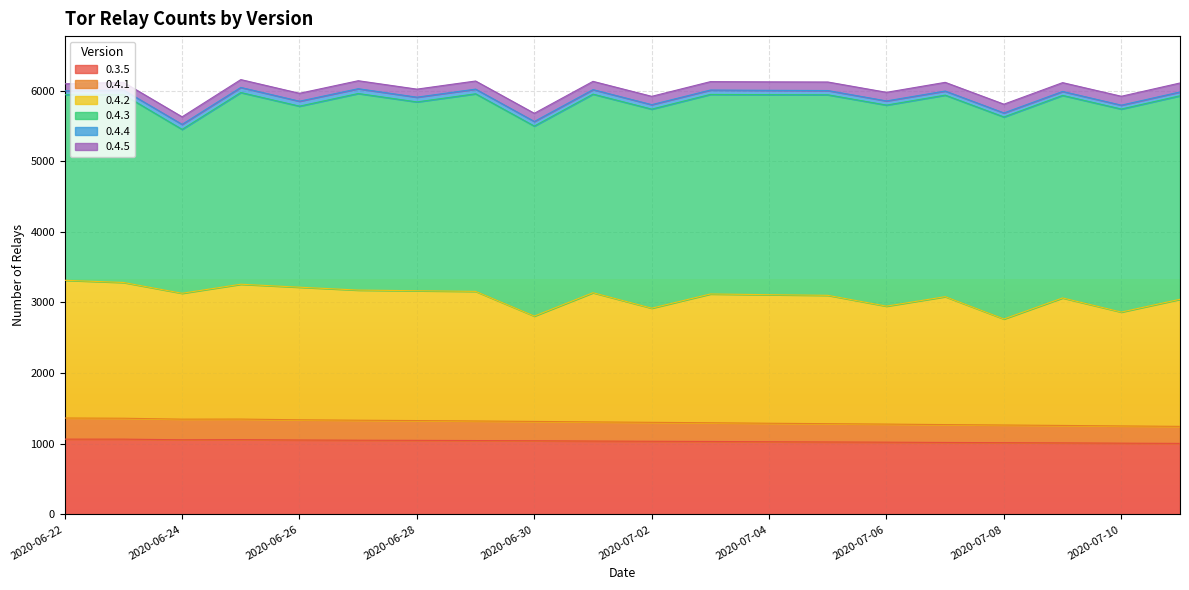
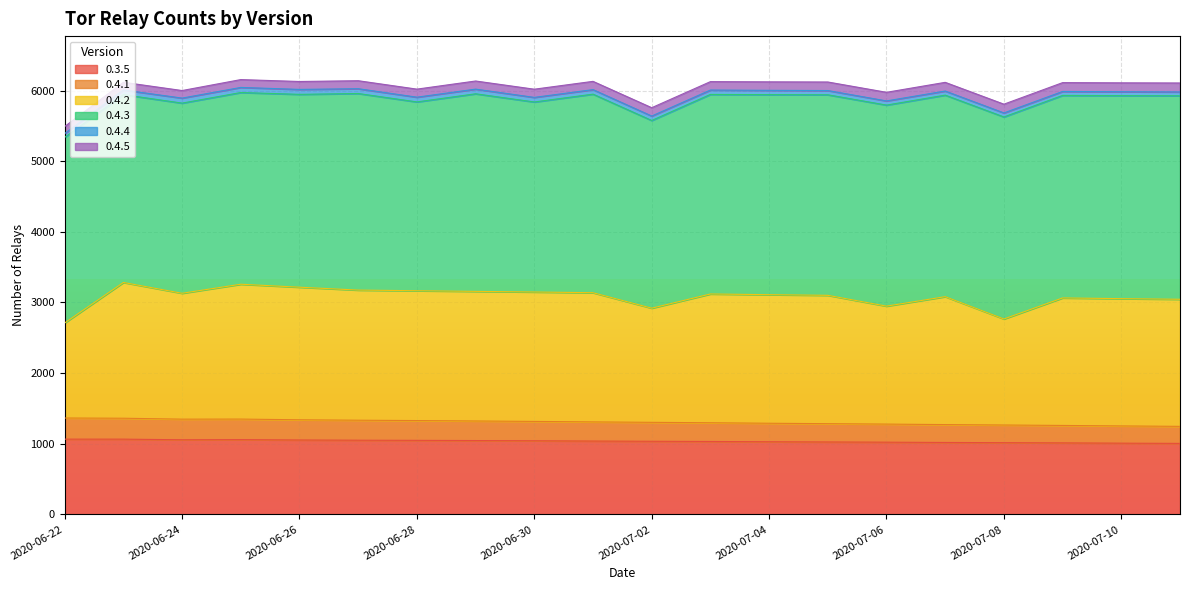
0.4.2, 2020-06-22: 2000 -> 1300
0.4.3, 2020-06-24: 2300 -> 2700
0.4.3, 2020-06-26: 2600 -> 2700
0.4.2, 2020-06-30: 1500 -> 1800
0.4.3, 2020-07-02: 2800 -> 2700
0.4.2, 2020-07-10: 1600 -> 1800
